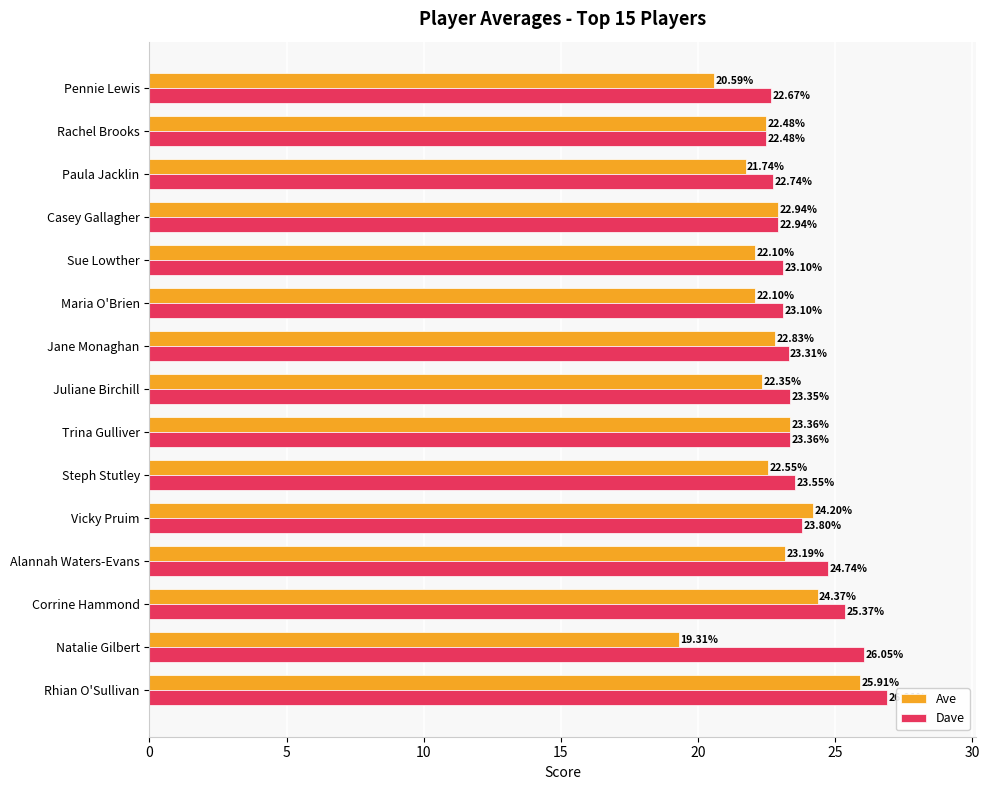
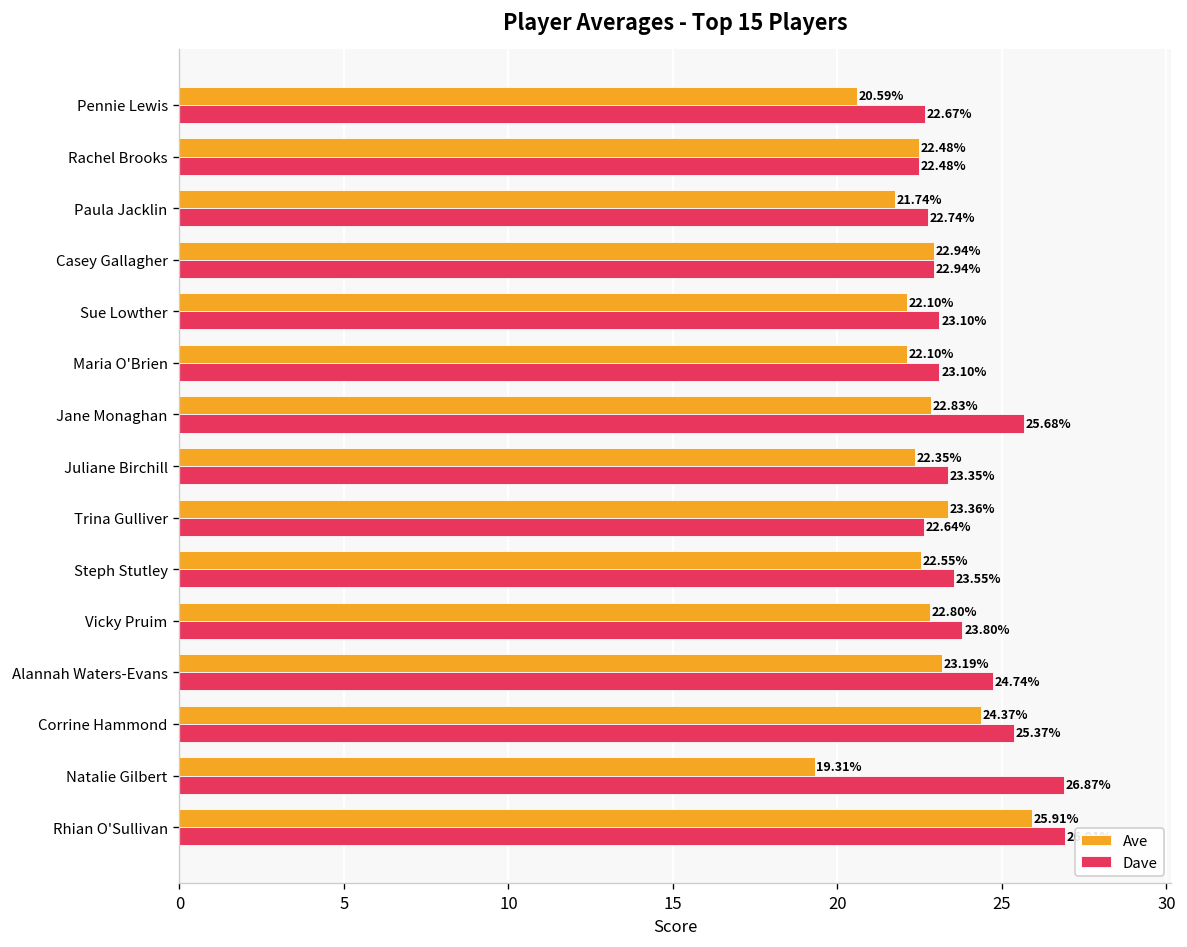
Dave, Jane Monaghan: 23.31% -> 25.68%
Dave, Trina Gulliver: 23.36% -> 22.64%
Ave, Vicky Pruim: 24.20% -> 22.80%
Dave, Natalie Gilbert: 26.05% -> 26.87%
